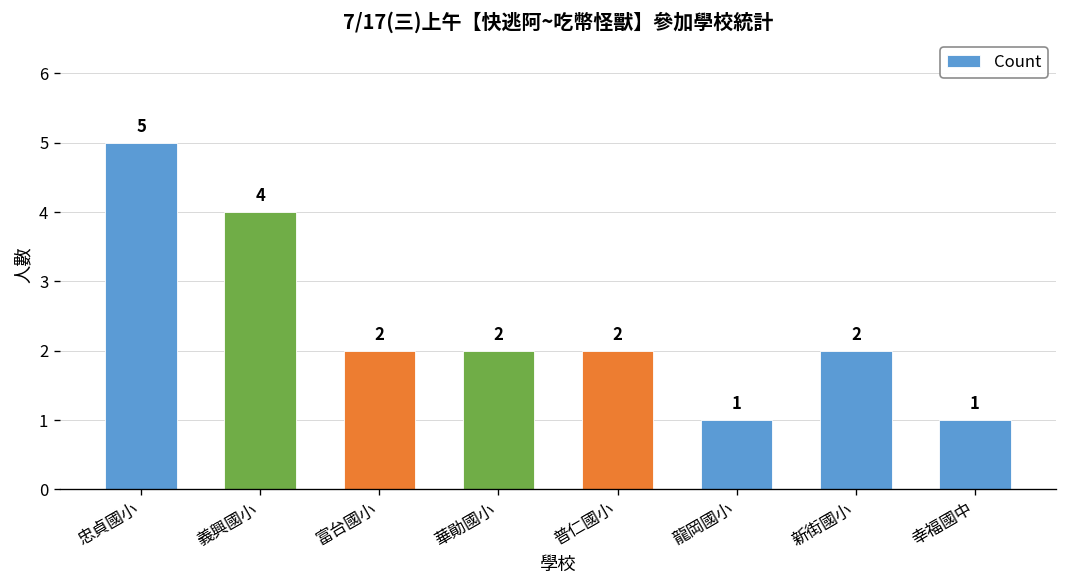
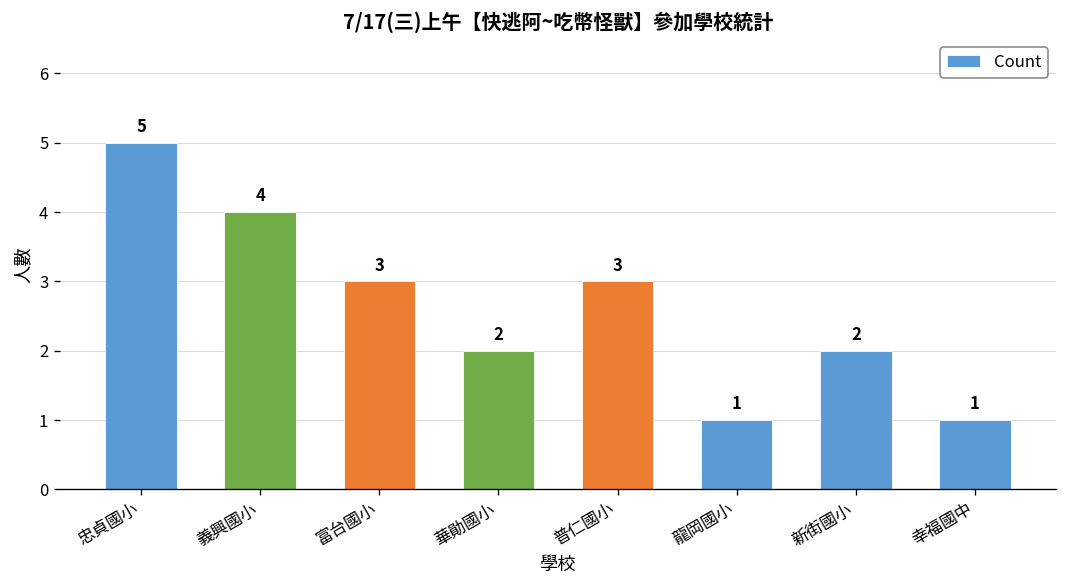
富台國小: 2 -> 3
普仁國小: 2 -> 3
